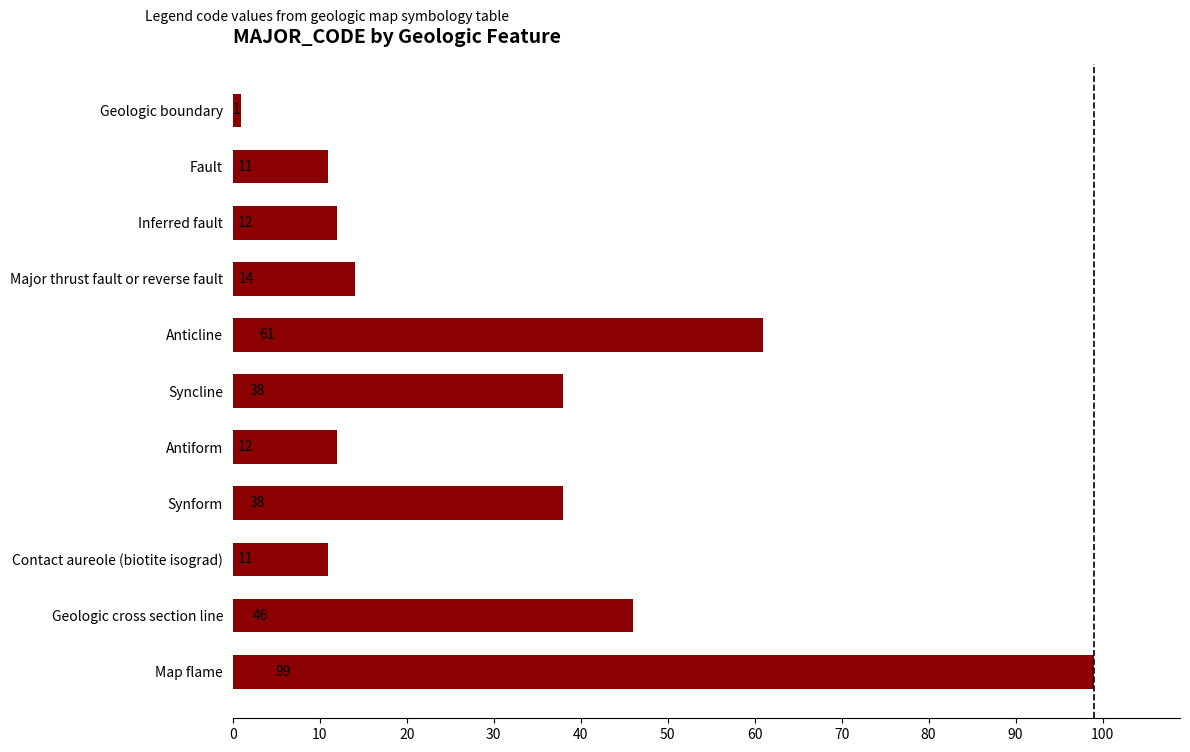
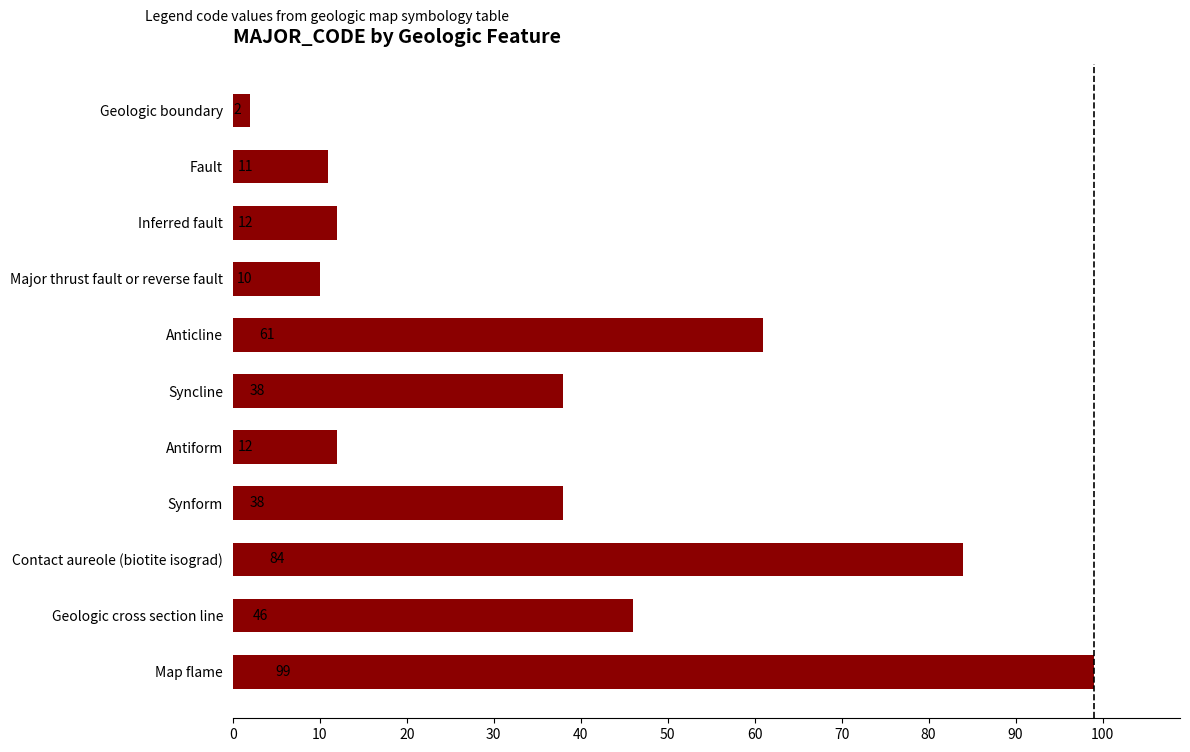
Geologic boundary: 1 -> 2
Major thrust fault or reverse fault: 14 -> 10
Contact aureole (biotite isograd): 11 -> 84
